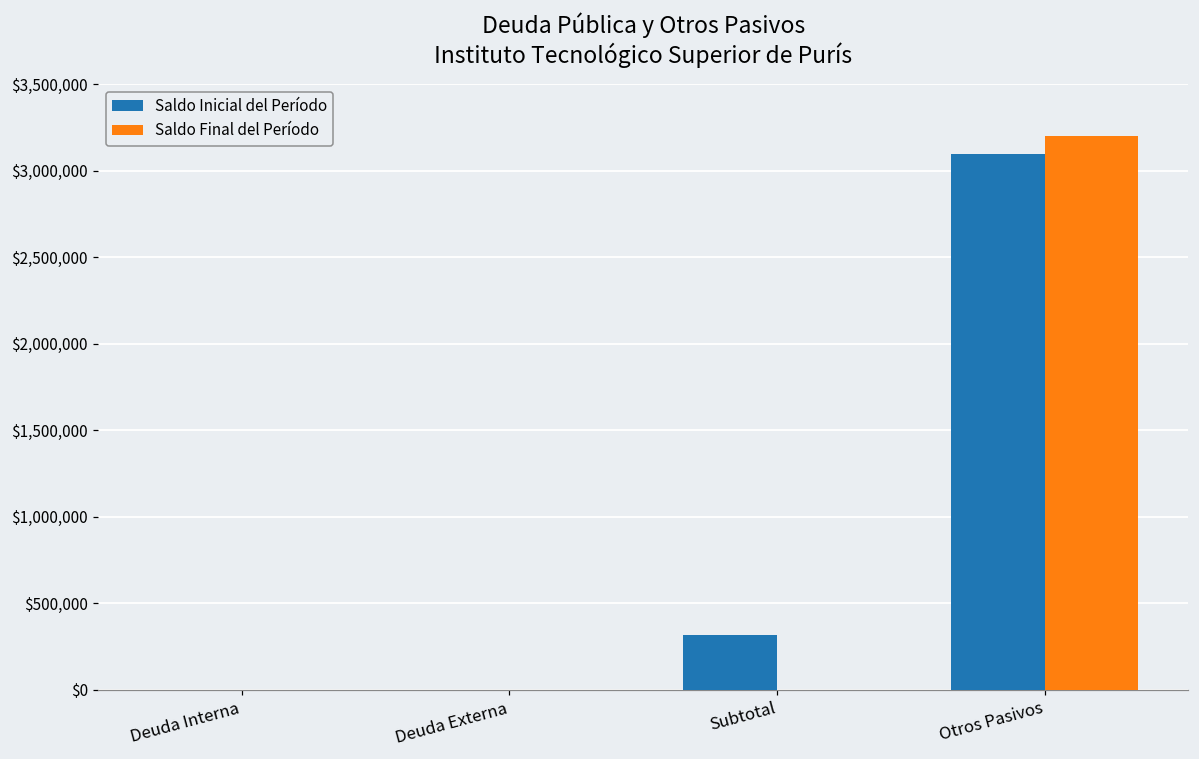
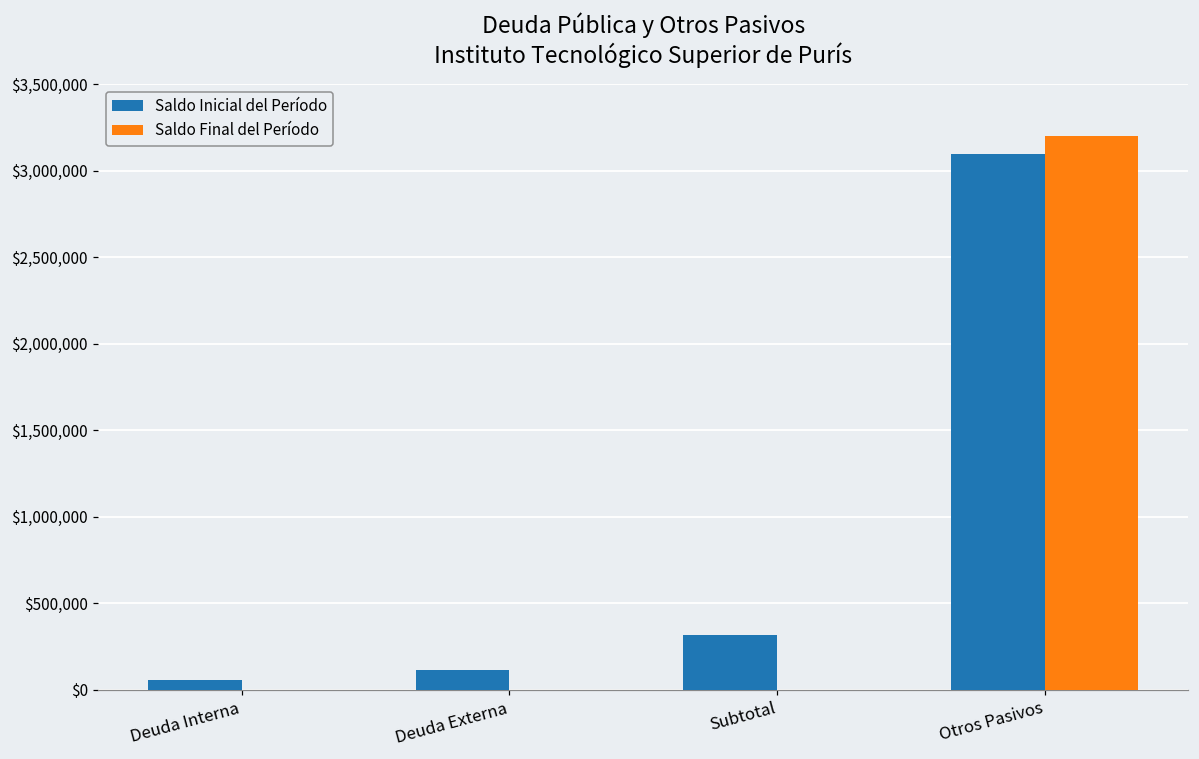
Saldo Inicial del Período, Deuda Interna: $0 -> $50,000
Saldo Inicial del Período, Deuda Externa: $0 -> $110,000
